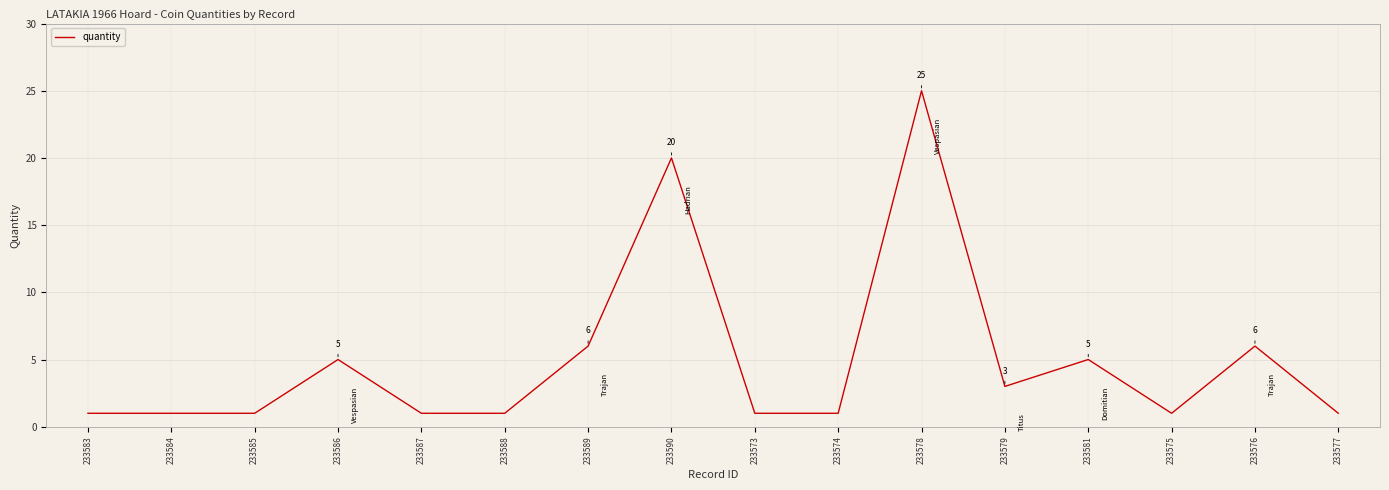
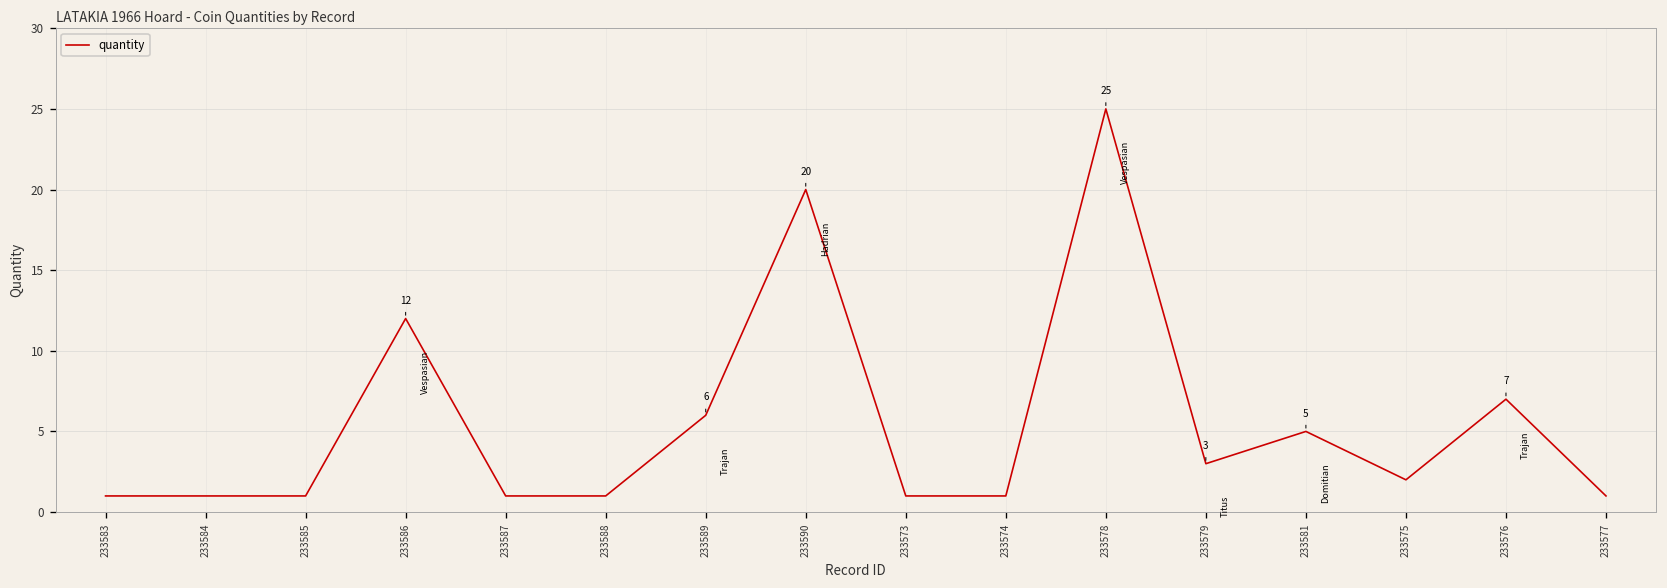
233586: 5 -> 12
233575: 1 -> 2
233576: 6 -> 7
